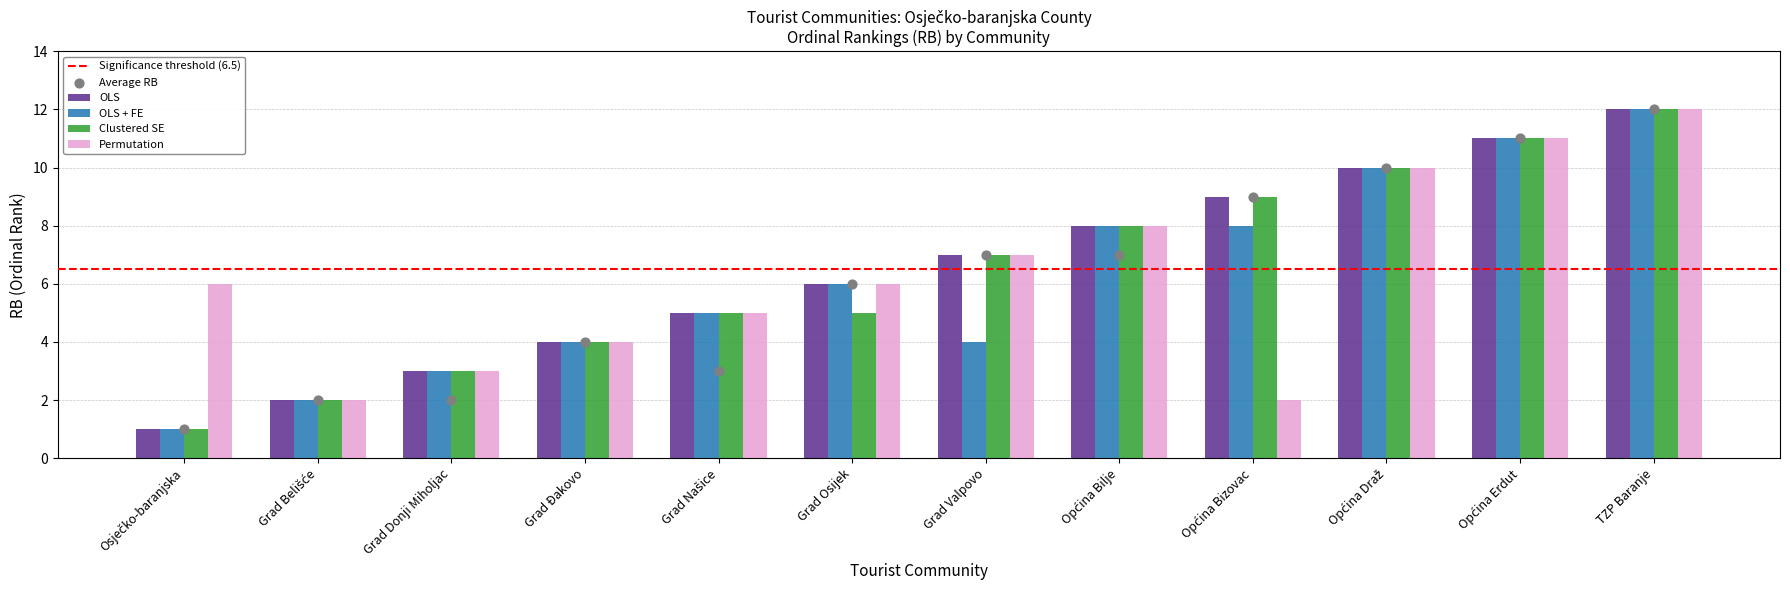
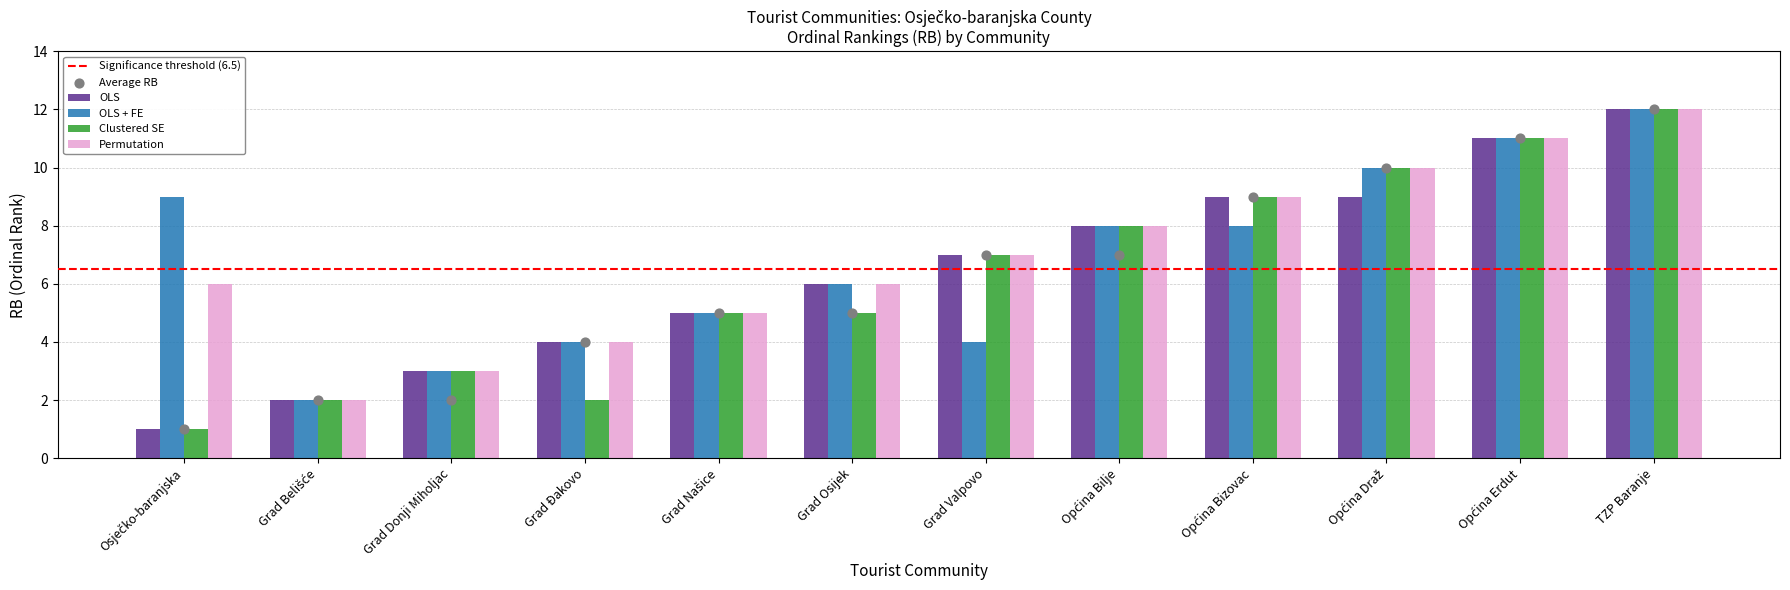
OLS + FE, Osječko-baranjska: 1 -> 9
Clustered SE, Grad Đakovo: 4 -> 2
Average RB, Grad Našice: 3 -> 5
Average RB, Grad Osijek: 6 -> 5
Permutation, Općina Bizovac: 2 -> 9
OLS, Općina Draž: 10 -> 9
